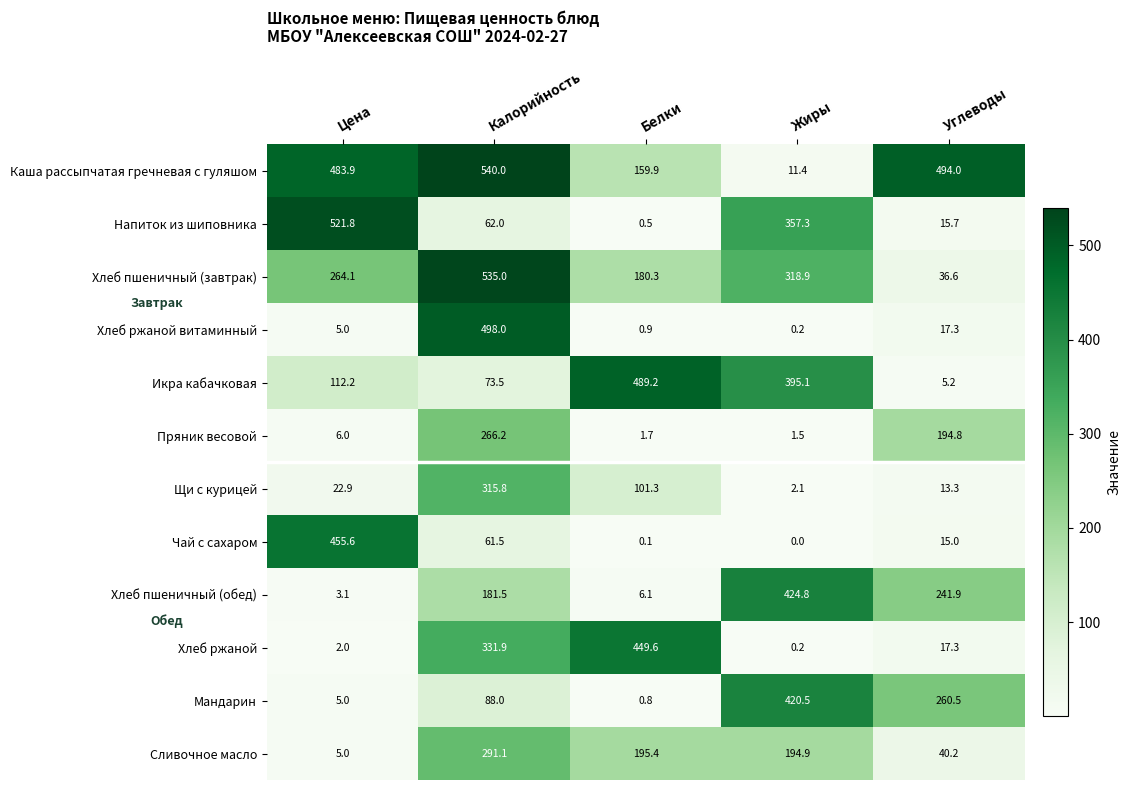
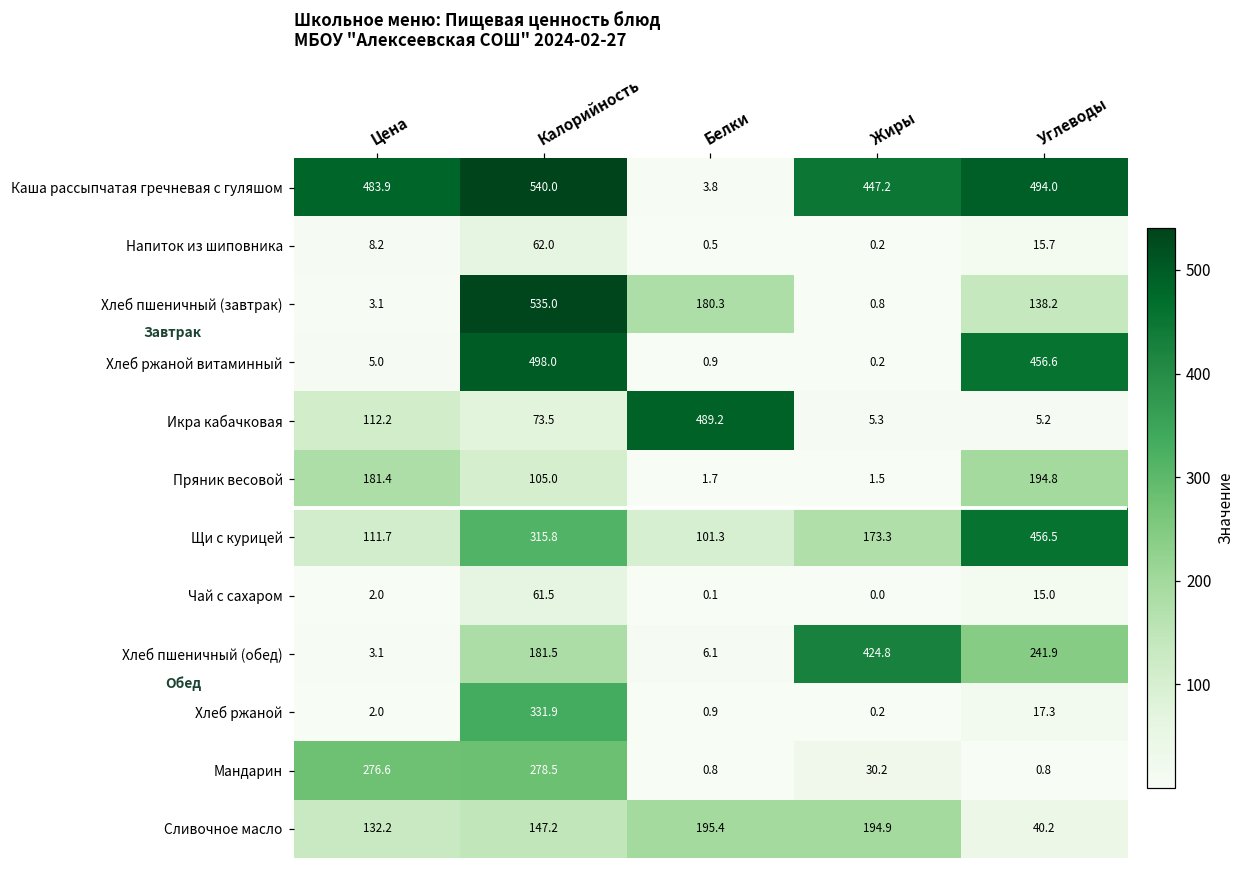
Каша рассыпчатая гречневая с гуляшом, Белки: 159.9 -> 3.8
Каша рассыпчатая гречневая с гуляшом, Жиры: 11.4 -> 447.2
Напиток из шиповника, Цена: 521.8 -> 8.2
Напиток из шиповника, Жиры: 357.3 -> 0.2
Хлеб пшеничный (завтрак), Цена: 264.1 -> 3.1
Хлеб пшеничный (завтрак), Жиры: 318.9 -> 0.8
Хлеб пшеничный (завтрак), Углеводы: 36.6 -> 138.2
Хлеб ржаной витаминный, Углеводы: 17.3 -> 456.6
Икра кабачковая, Жиры: 395.1 -> 5.3
Пряник весовой, Цена: 6.0 -> 181.4
Пряник весовой, Калорийность: 266.2 -> 105.0
Щи с курицей, Цена: 22.9 -> 111.7
Щи с курицей, Жиры: 2.1 -> 173.3
Щи с курицей, Углеводы: 13.3 -> 456.5
Чай с сахаром, Цена: 455.6 -> 2.0
Хлеб ржаной, Белки: 449.6 -> 0.9
Мандарин, Цена: 5.0 -> 276.6
Мандарин, Калорийность: 88.0 -> 278.5
Мандарин, Жиры: 420.5 -> 30.2
Мандарин, Углеводы: 260.5 -> 0.8
Сливочное масло, Цена: 5.0 -> 132.2
Сливочное масло, Калорийность: 291.1 -> 147.2
